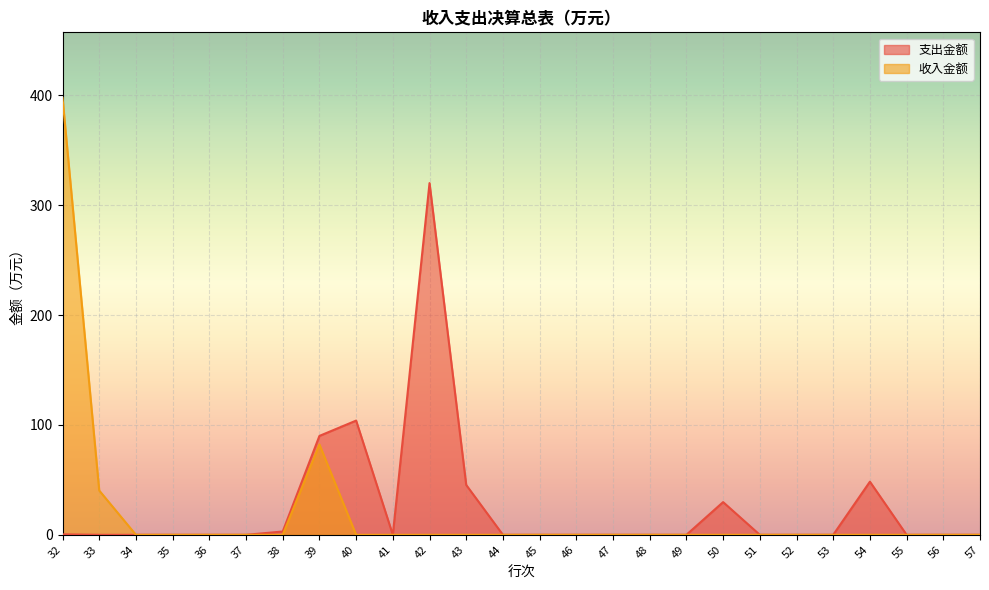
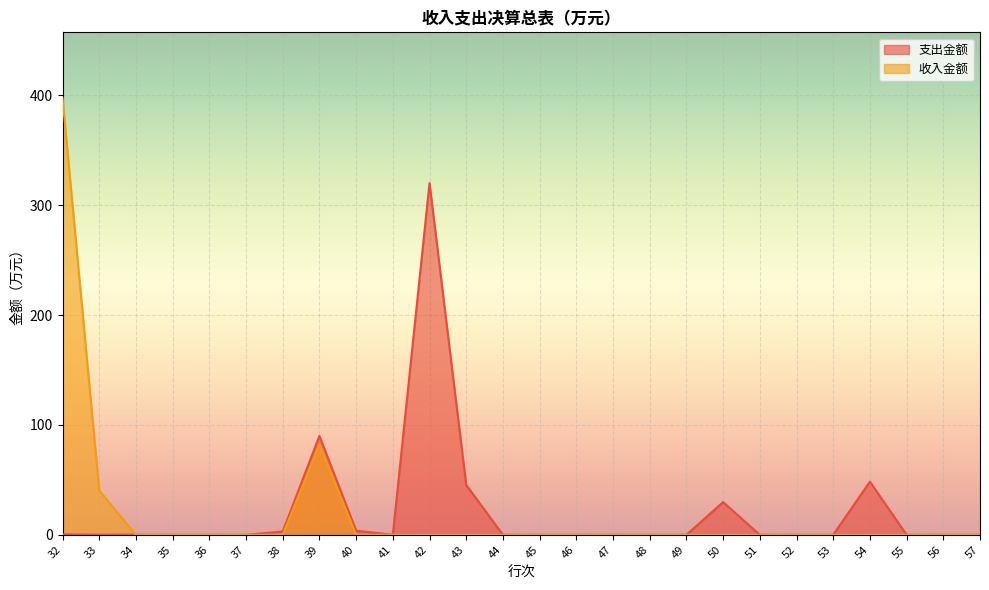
支出金额, 40: 104 -> 4
